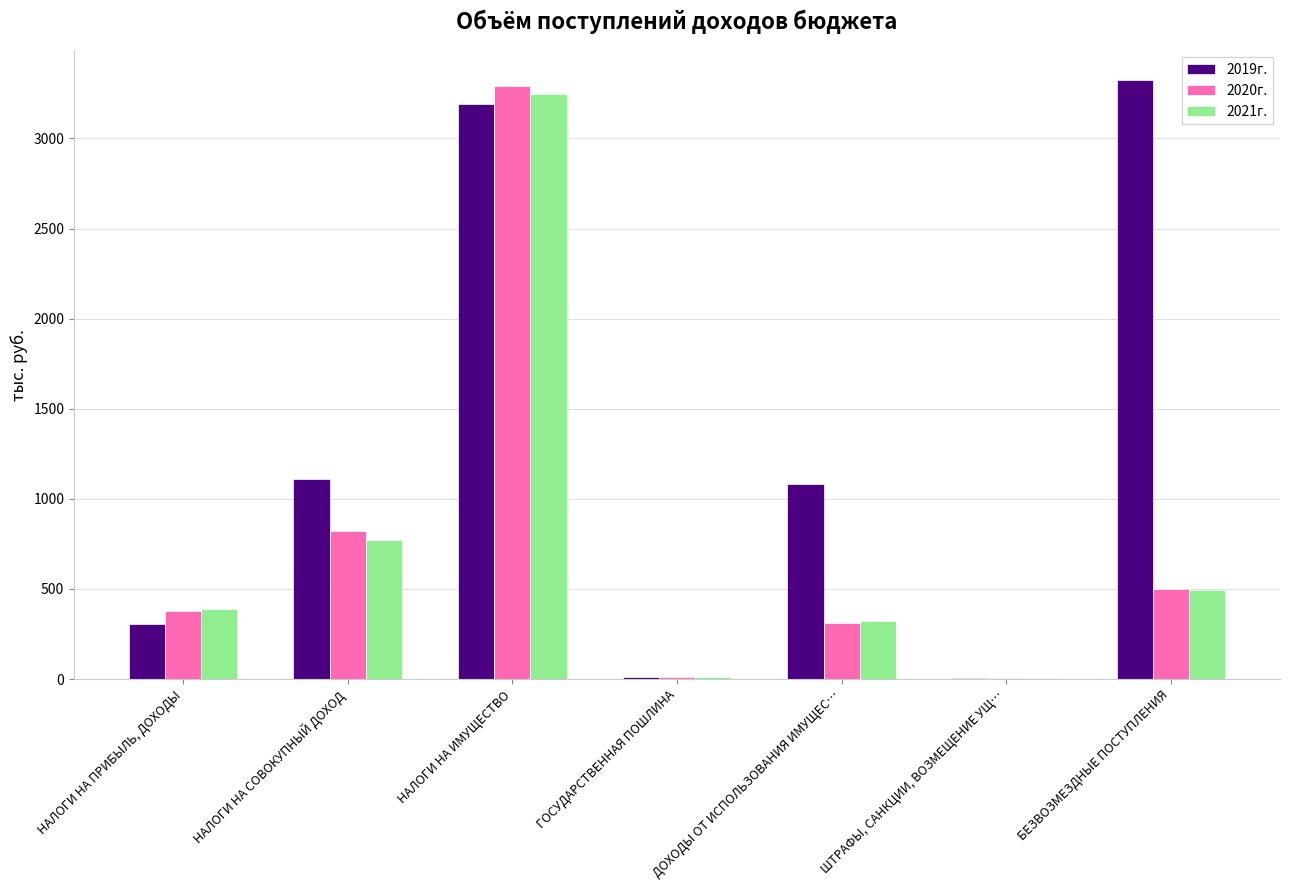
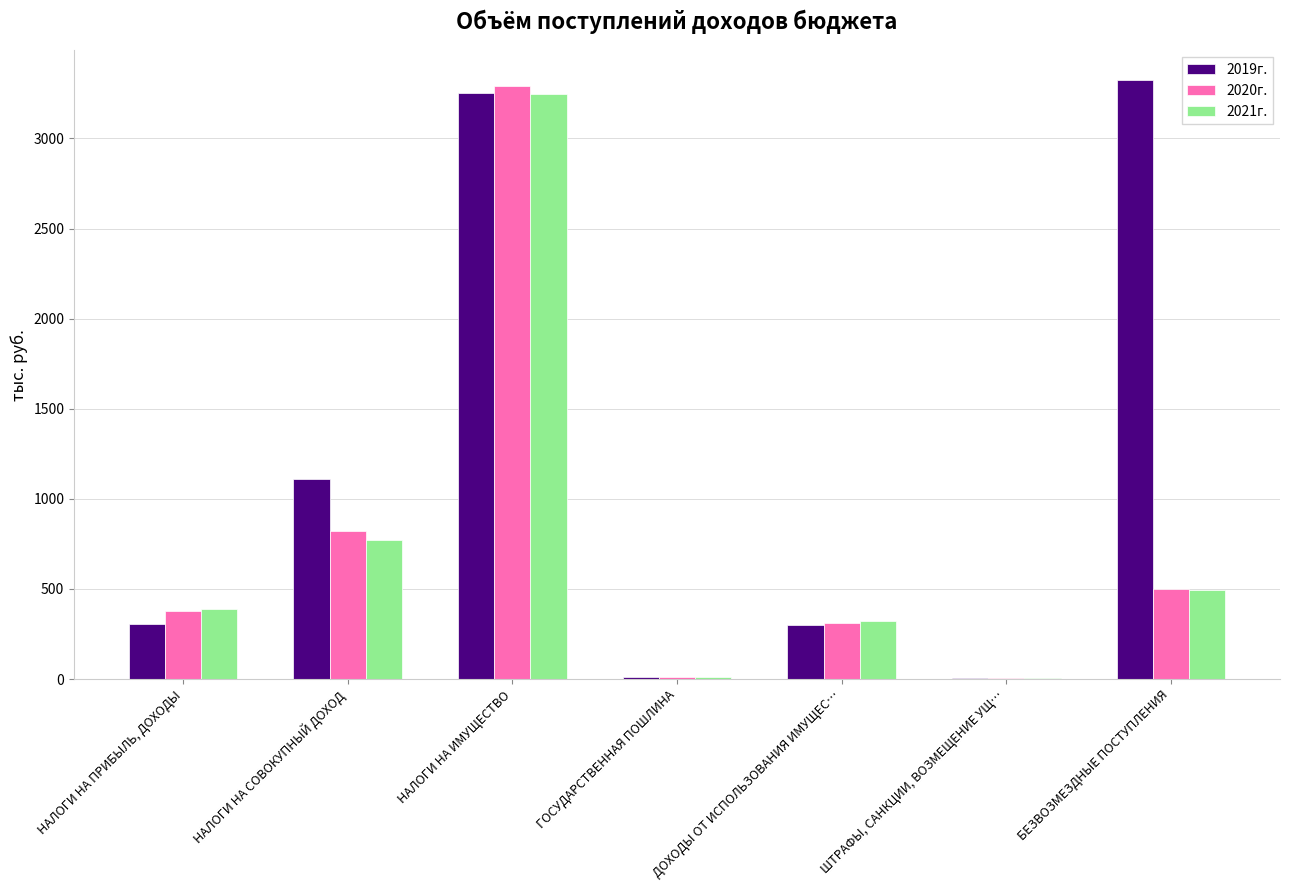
2019г., НАЛОГИ НА ИМУЩЕСТВО: 3190 -> 3250
2019г., ДОХОДЫ ОТ ИСПОЛЬЗОВАНИЯ ИМУЩЕС…: 1080 -> 300
